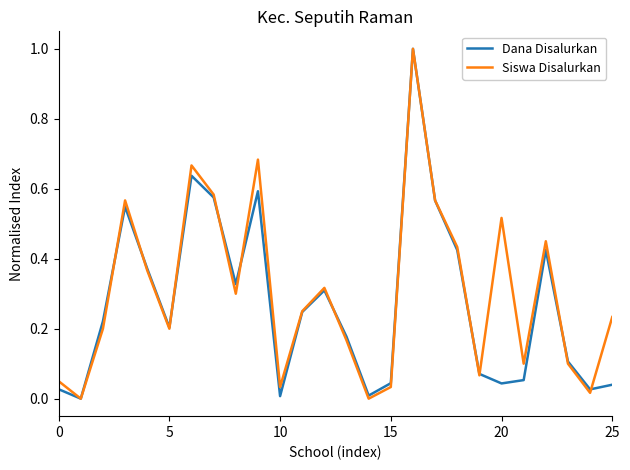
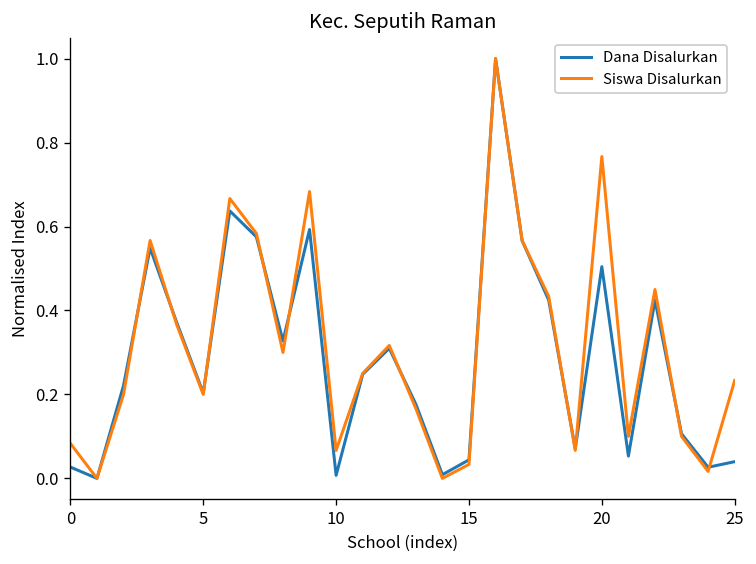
Siswa Disalurkan, 0: 0.05 -> 0.08
Siswa Disalurkan, 10: 0.03 -> 0.07
Dana Disalurkan, 20: 0.04 -> 0.50
Siswa Disalurkan, 20: 0.52 -> 0.77
